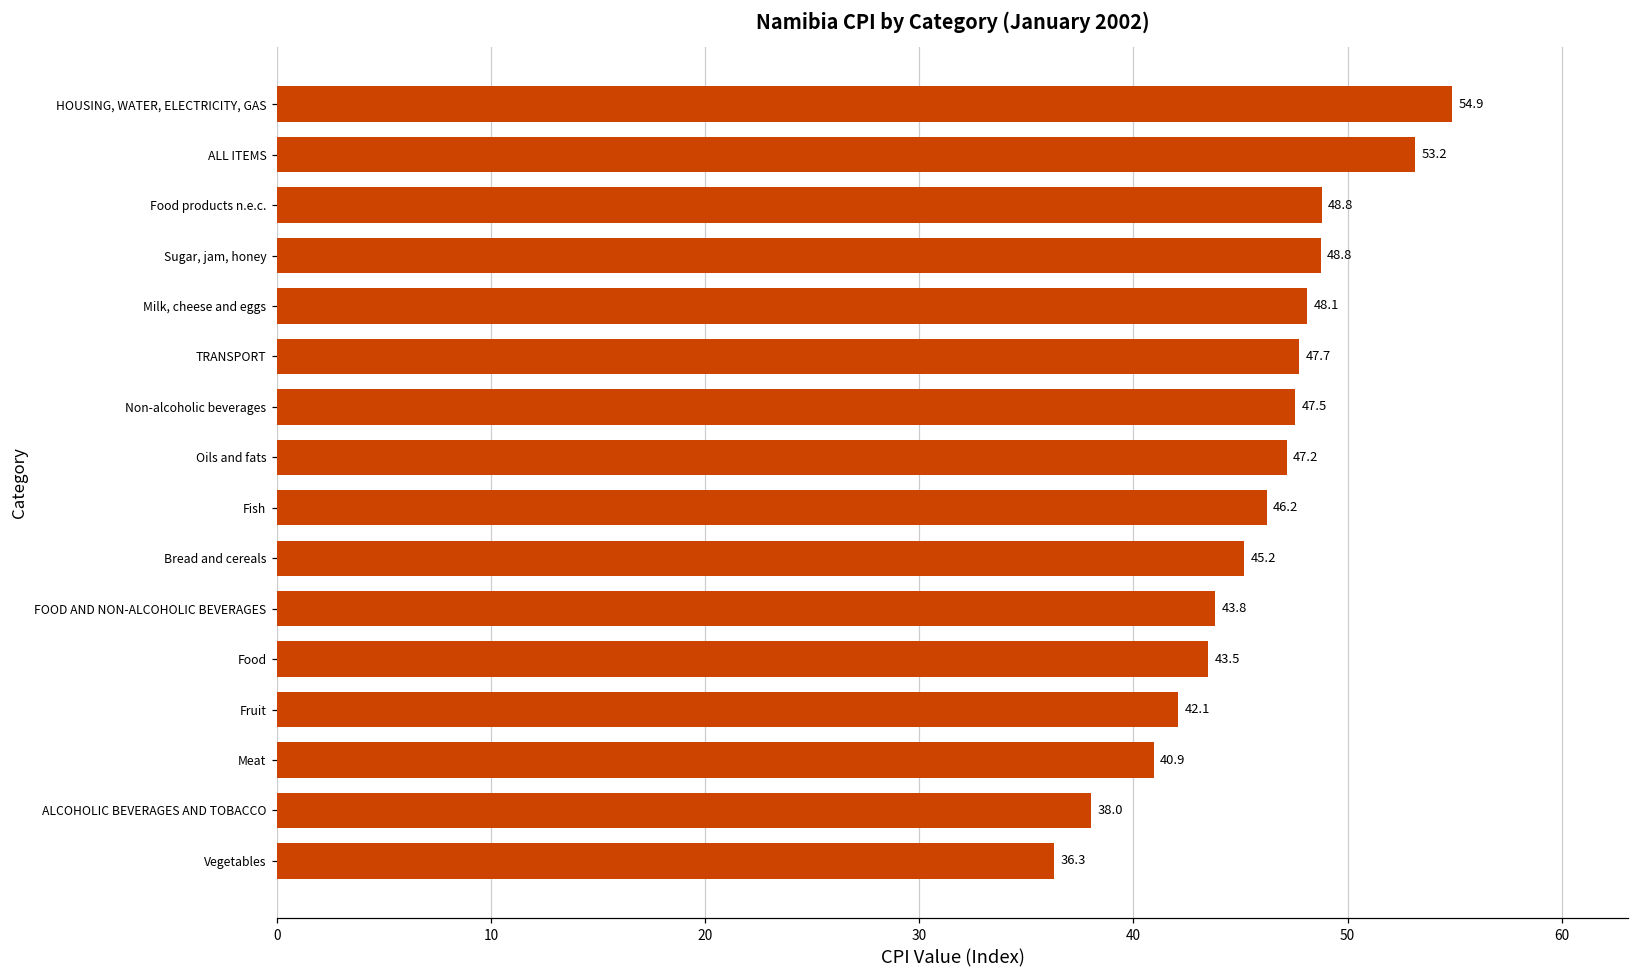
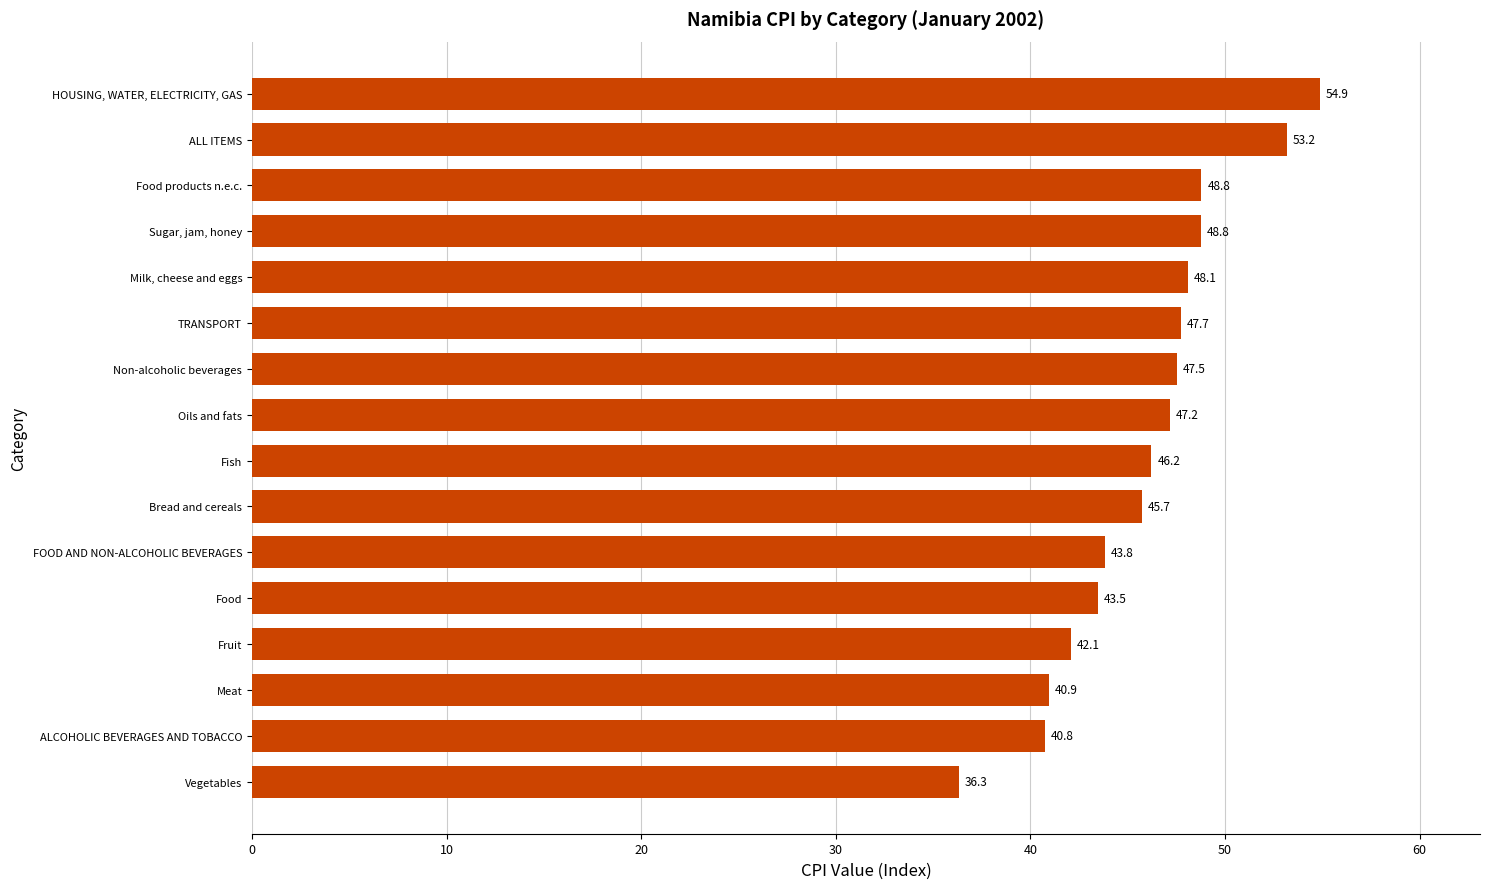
Bread and cereals: 45.2 -> 45.7
ALCOHOLIC BEVERAGES AND TOBACCO: 38.0 -> 40.8
